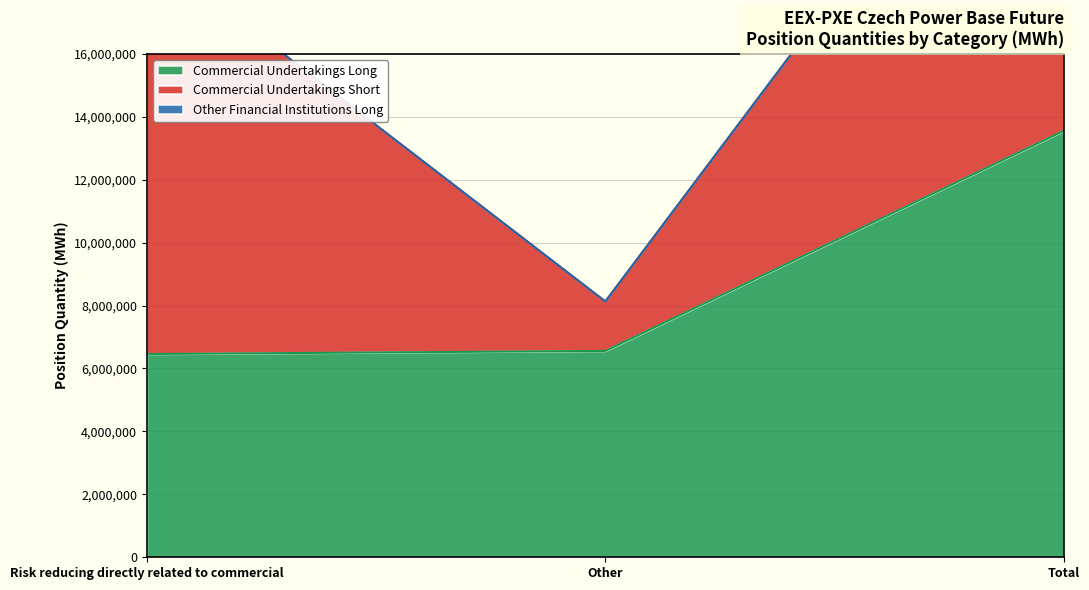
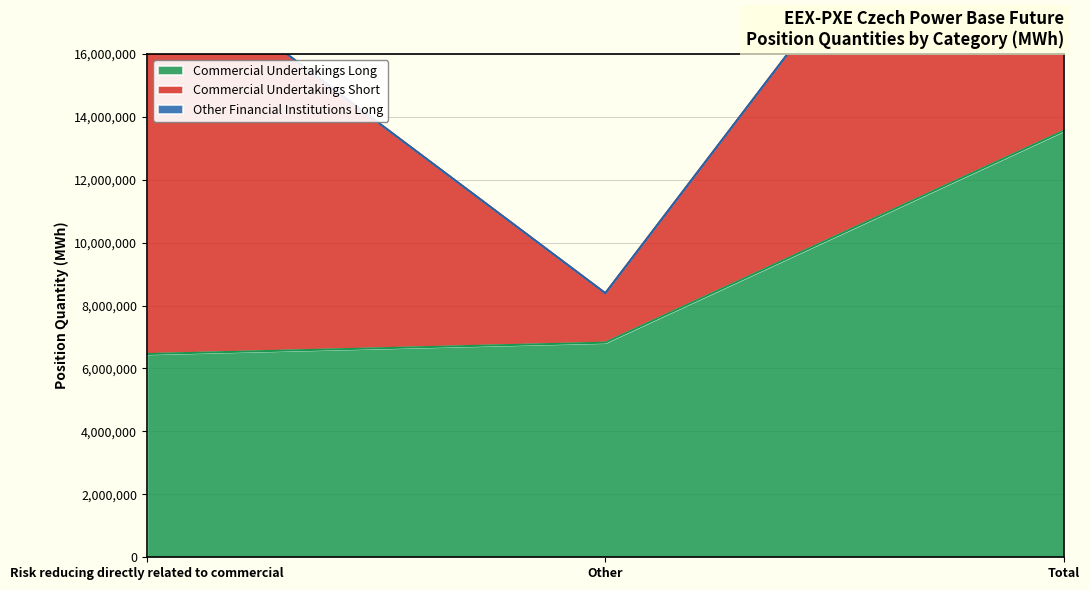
Commercial Undertakings Long, Other: 6,600,000 -> 6,800,000
